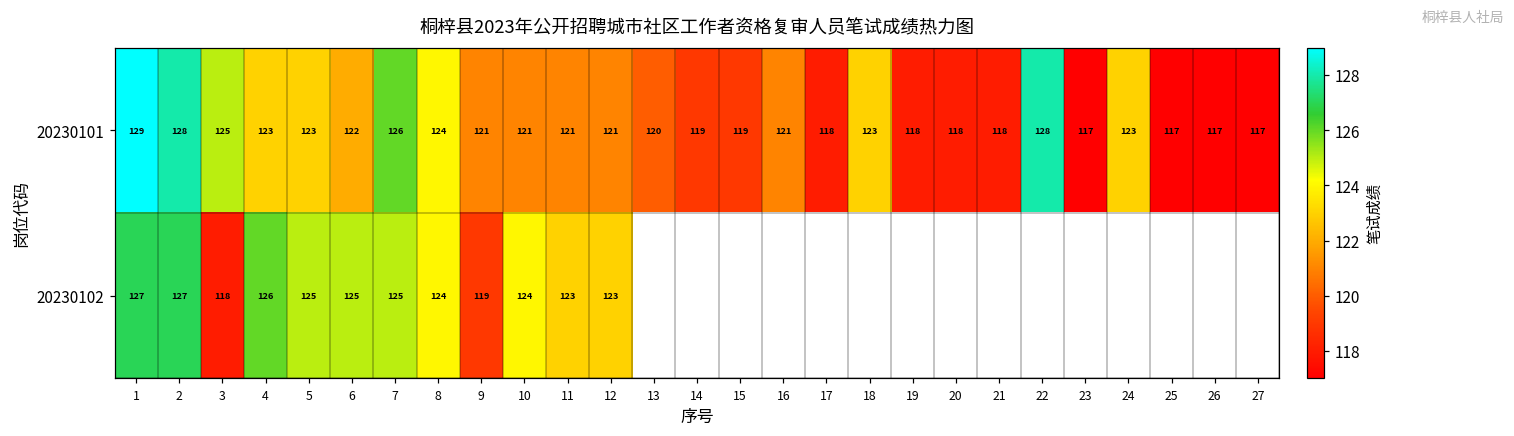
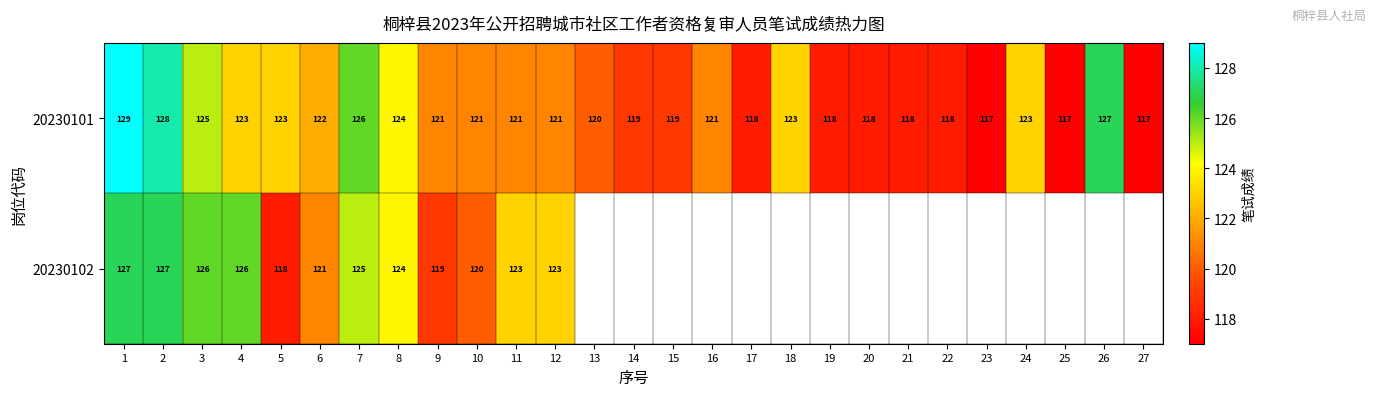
20230101, 22: 128 -> 118
20230101, 26: 117 -> 127
20230102, 3: 118 -> 126
20230102, 5: 125 -> 118
20230102, 6: 125 -> 121
20230102, 10: 124 -> 120
